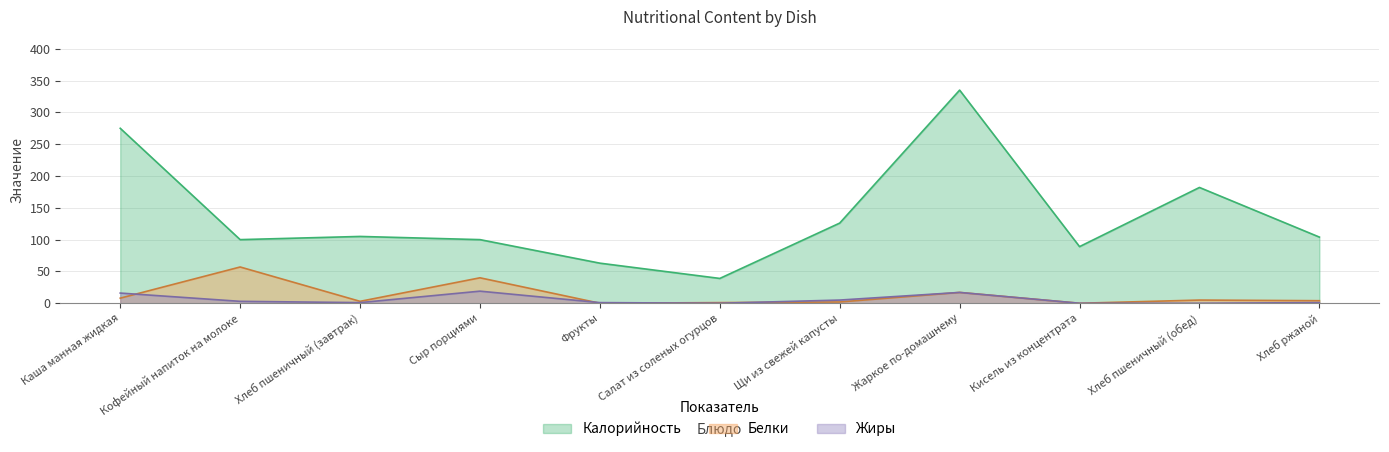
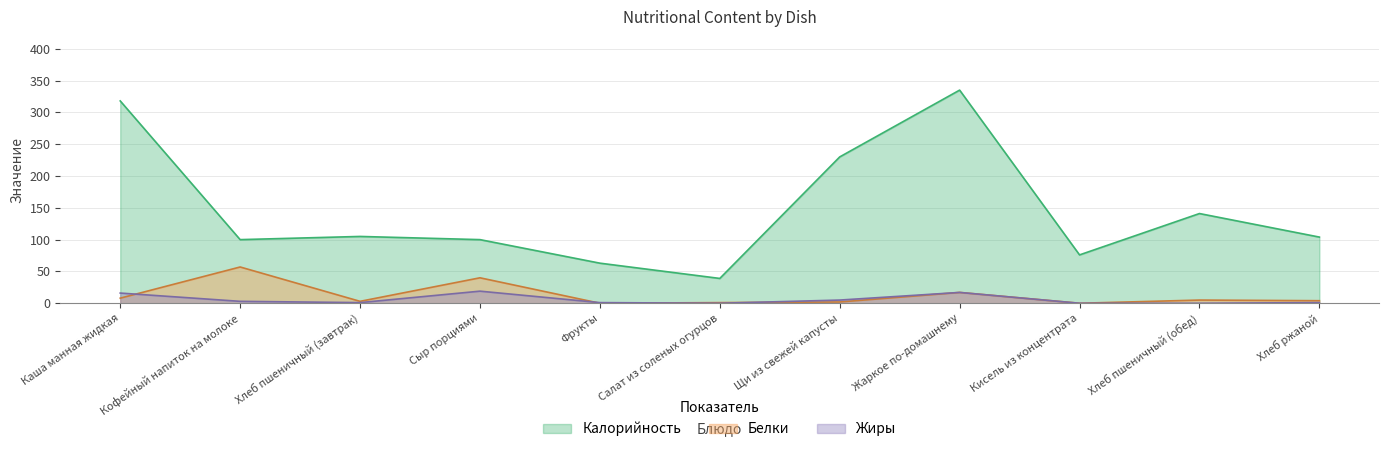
Калорийность, Каша манная жидкая: 280 -> 320
Калорийность, Щи из свежей капусты: 130 -> 230
Калорийность, Кисель из концентрата: 90 -> 80
Калорийность, Хлеб пшеничный (обед): 180 -> 140
